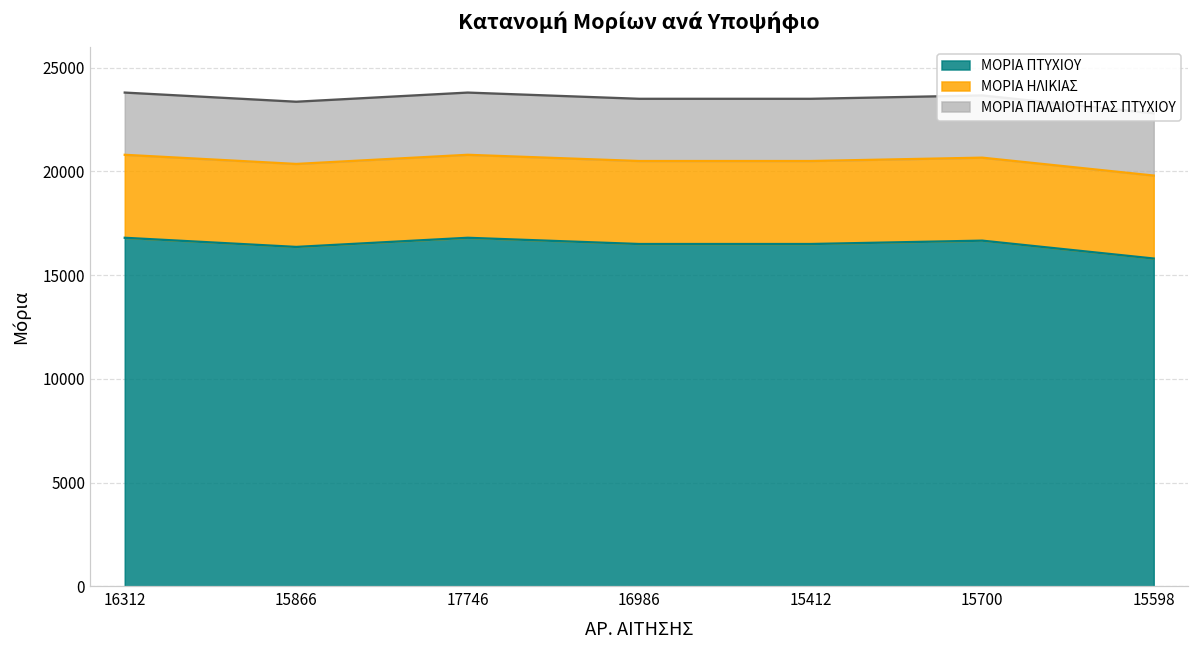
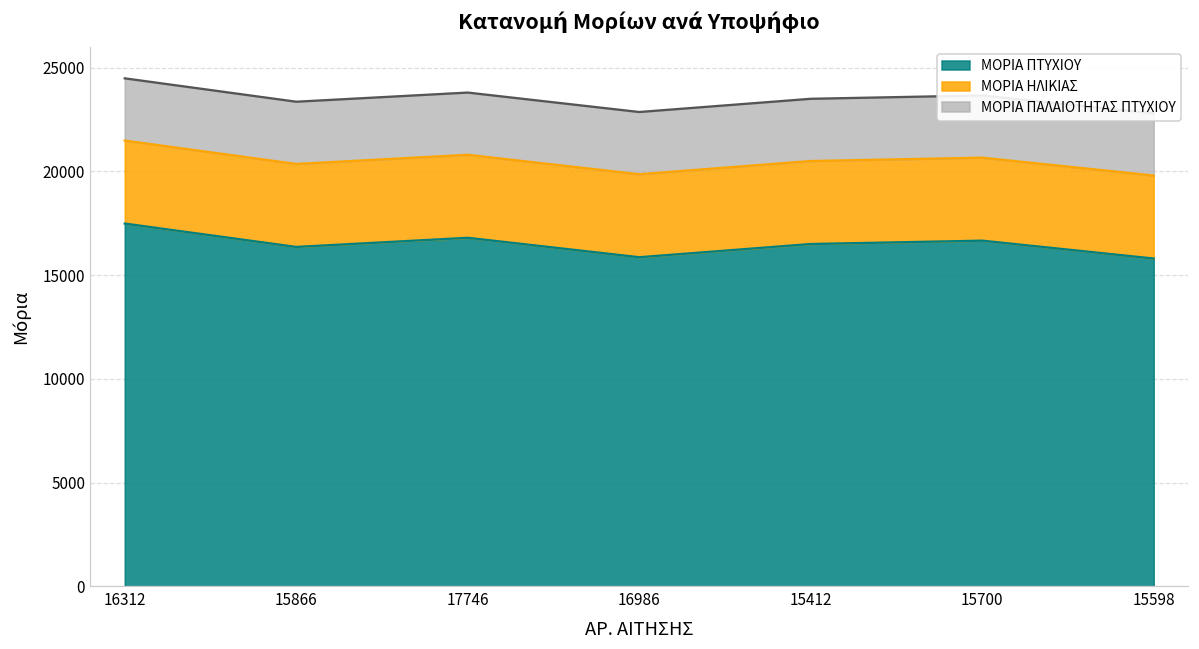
ΜΟΡΙΑ ΠΤΥΧΙΟΥ, 16312: 16800 -> 17500
ΜΟΡΙΑ ΠΤΥΧΙΟΥ, 16986: 16500 -> 15900
